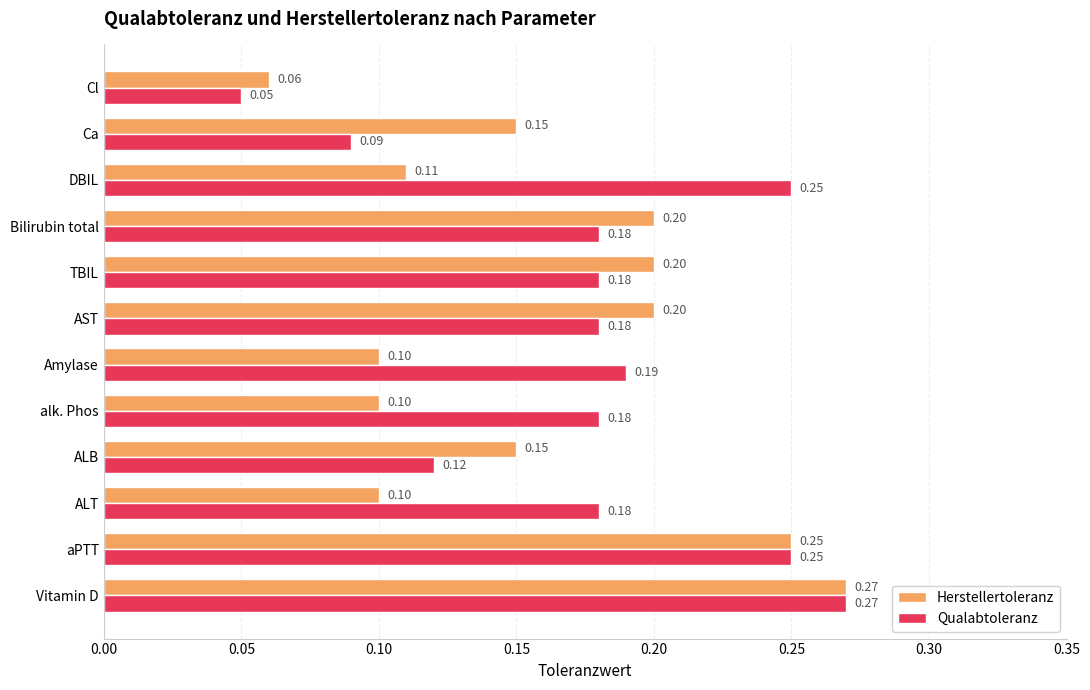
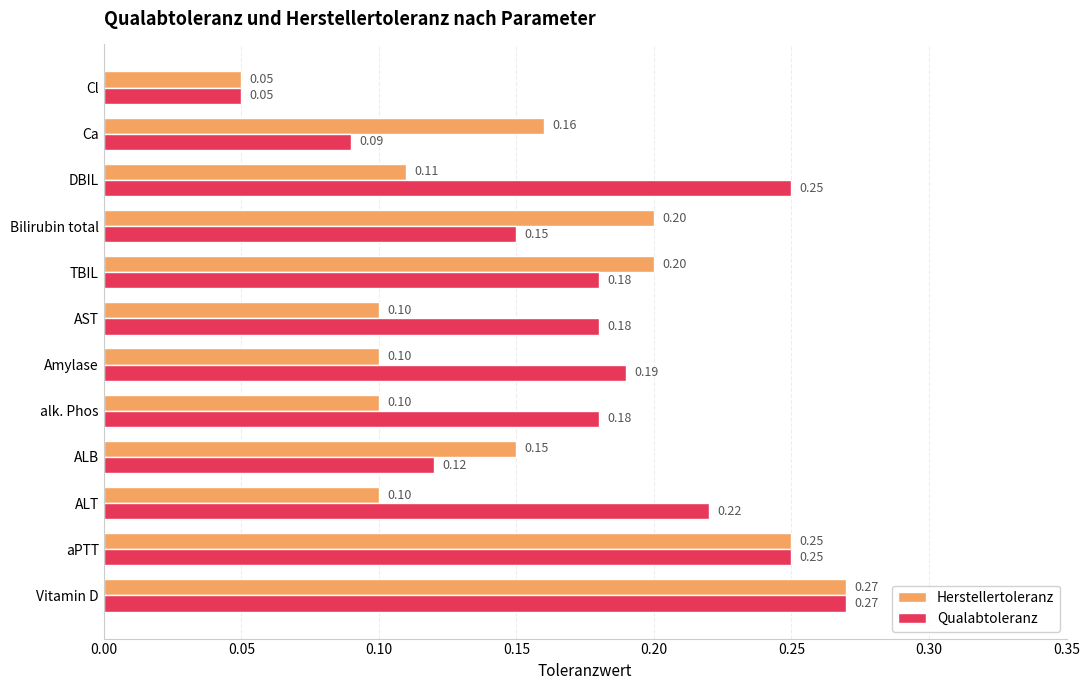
Herstellertoleranz, Cl: 0.06 -> 0.05
Herstellertoleranz, Ca: 0.15 -> 0.16
Qualabtoleranz, Bilirubin total: 0.18 -> 0.15
Herstellertoleranz, AST: 0.20 -> 0.10
Qualabtoleranz, ALT: 0.18 -> 0.22
